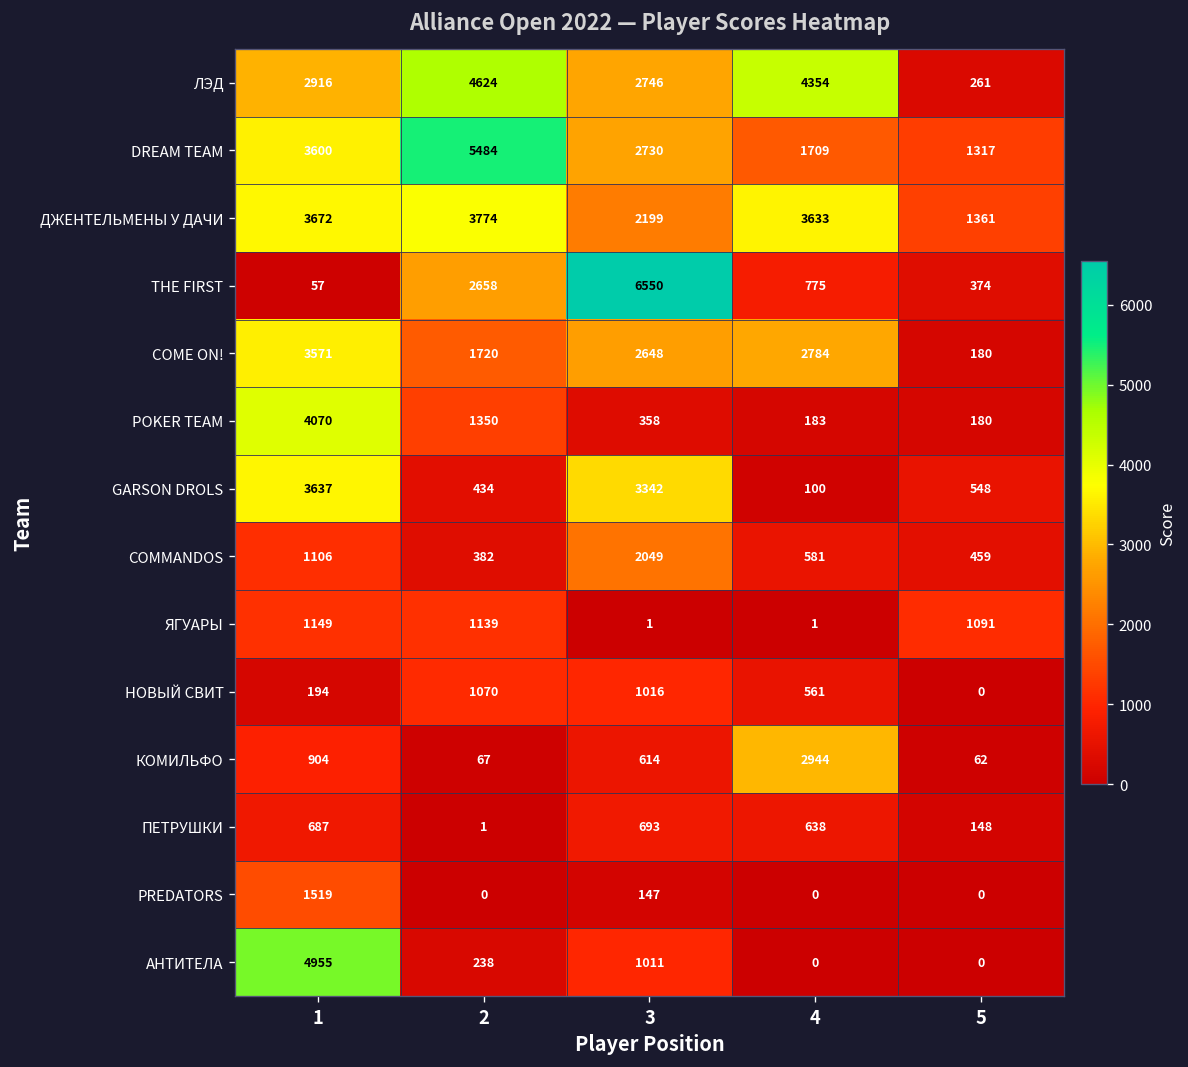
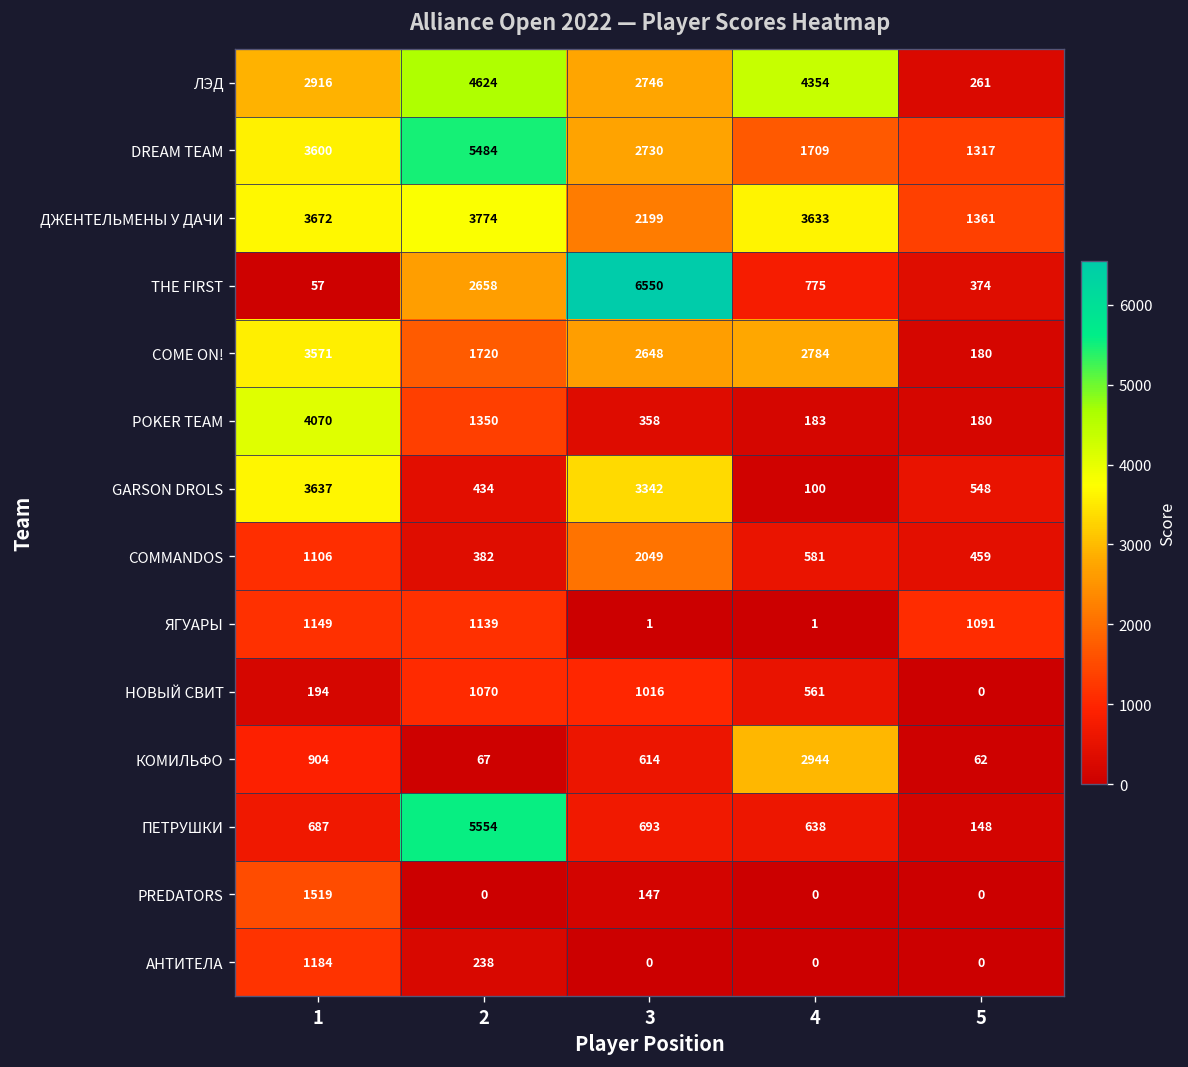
ПЕТРУШКИ, 2: 1 -> 5554
АНТИТЕЛА, 1: 4955 -> 1184
АНТИТЕЛА, 3: 1011 -> 0
